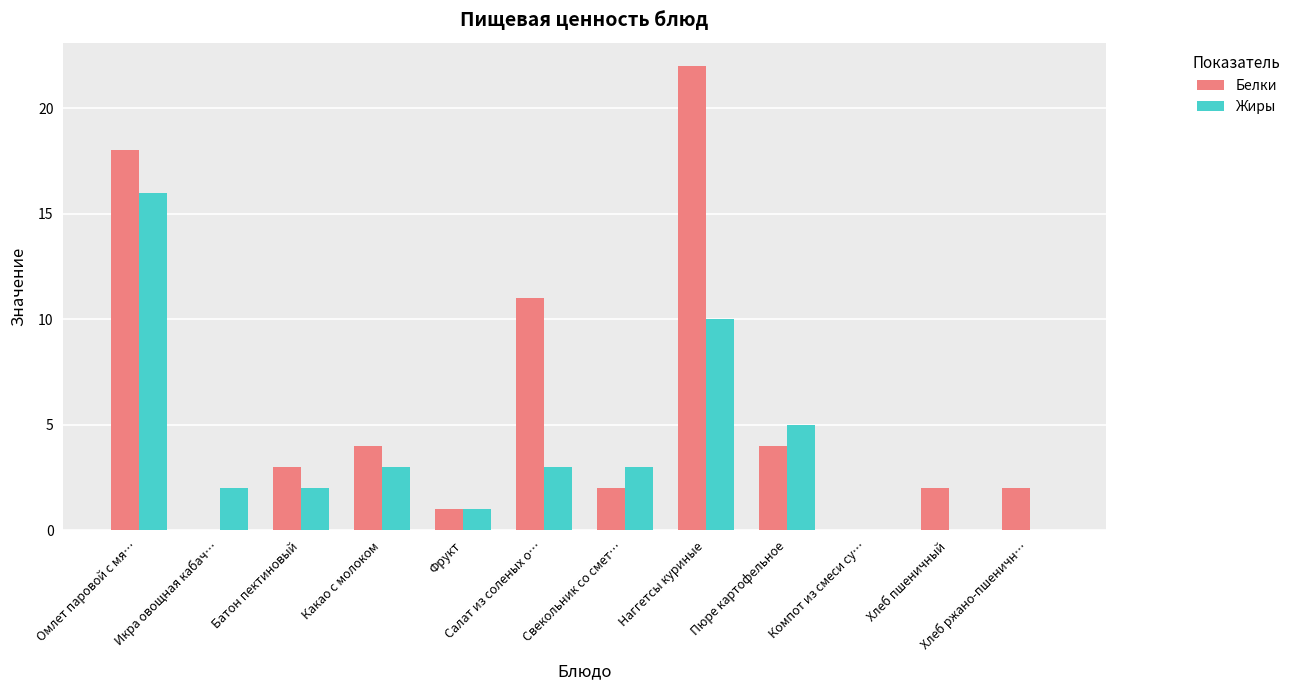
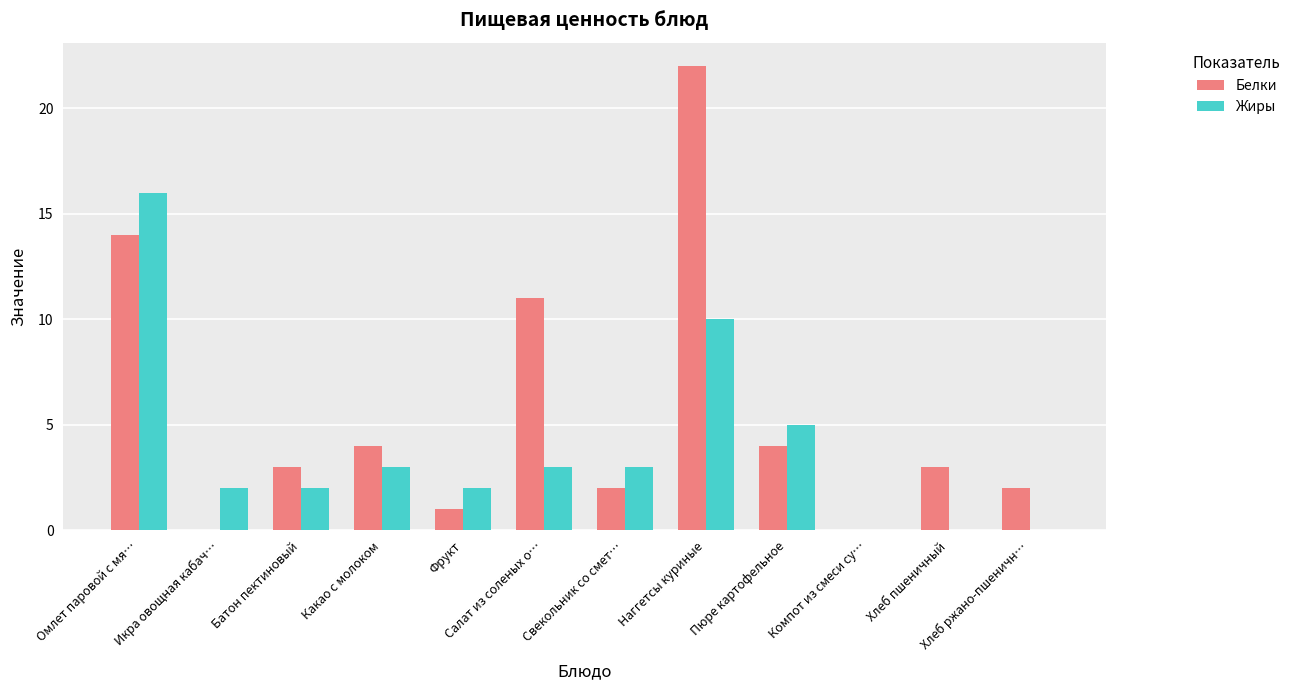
Белки, Омлет паровой с мя…: 18 -> 14
Жиры, Фрукт: 1 -> 2
Белки, Хлеб пшеничный: 2 -> 3
